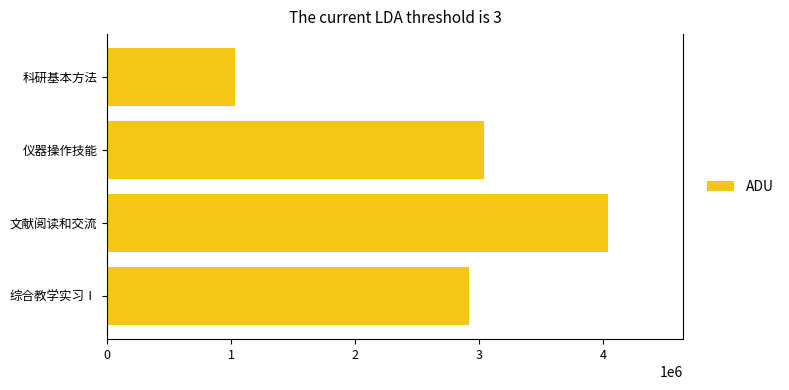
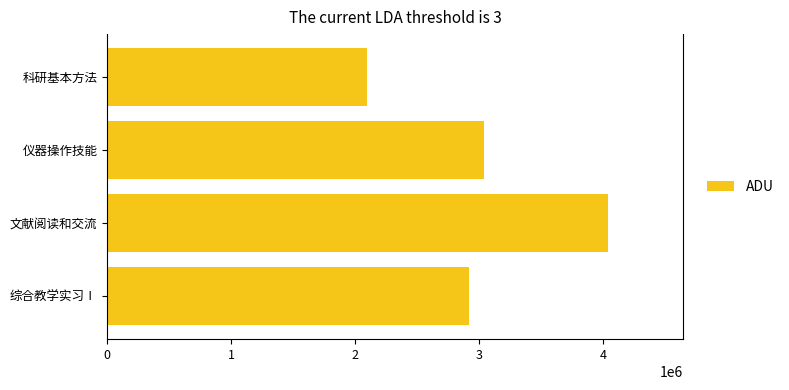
科研基本方法: 1030000 -> 2090000
